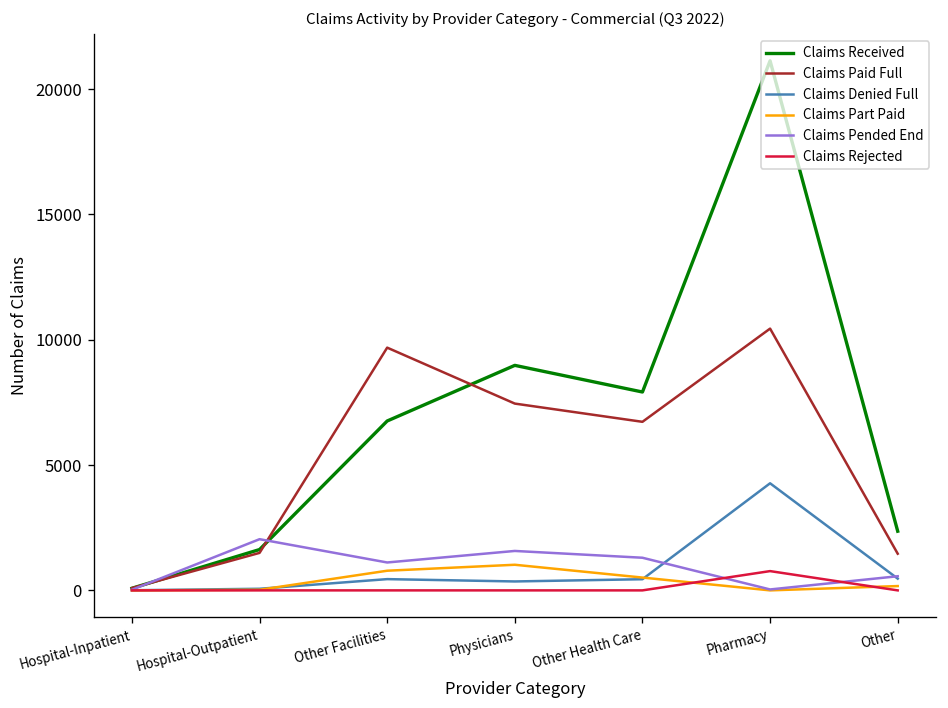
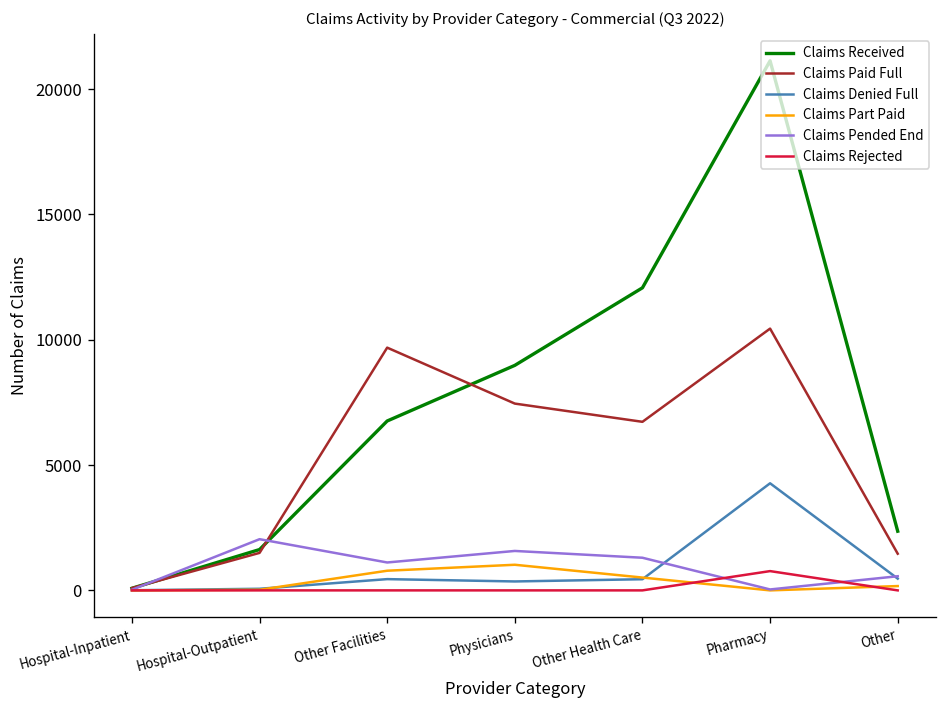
Claims Received, Other Health Care: 7900 -> 12100
